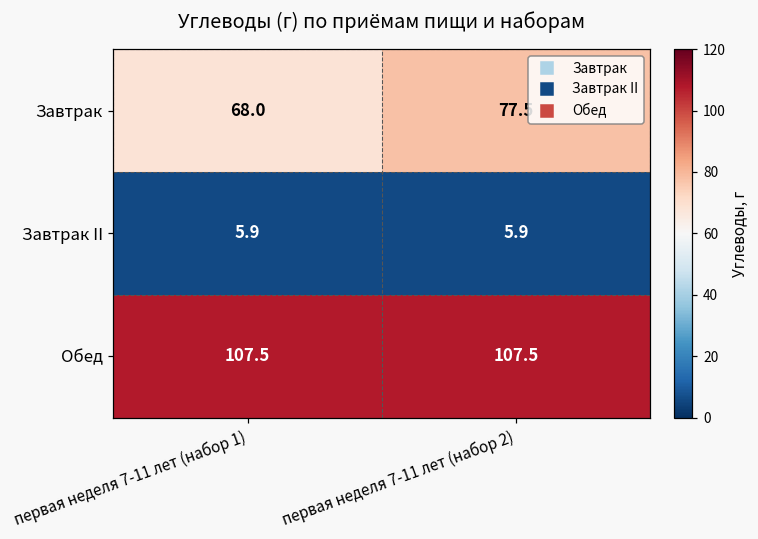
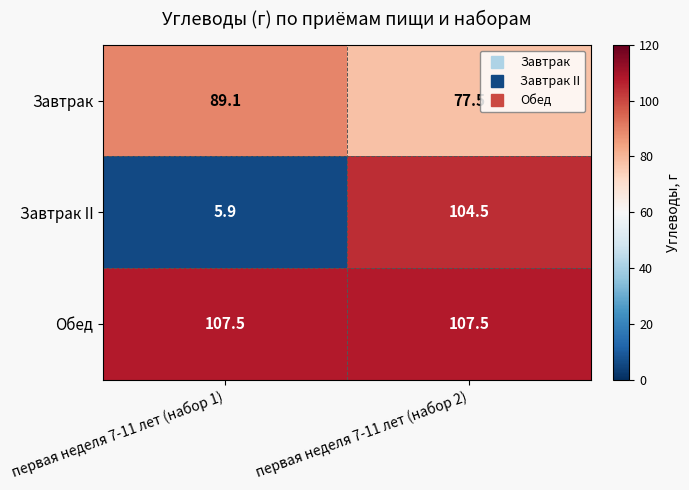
Завтрак, первая неделя 7-11 лет (набор 1): 68.0 -> 89.1
Завтрак II, первая неделя 7-11 лет (набор 2): 5.9 -> 104.5
